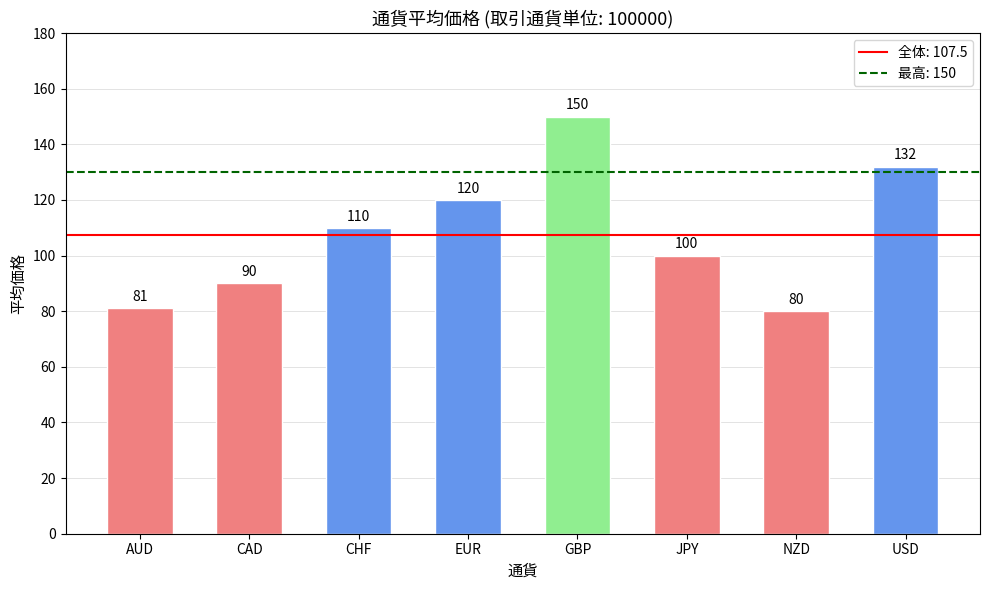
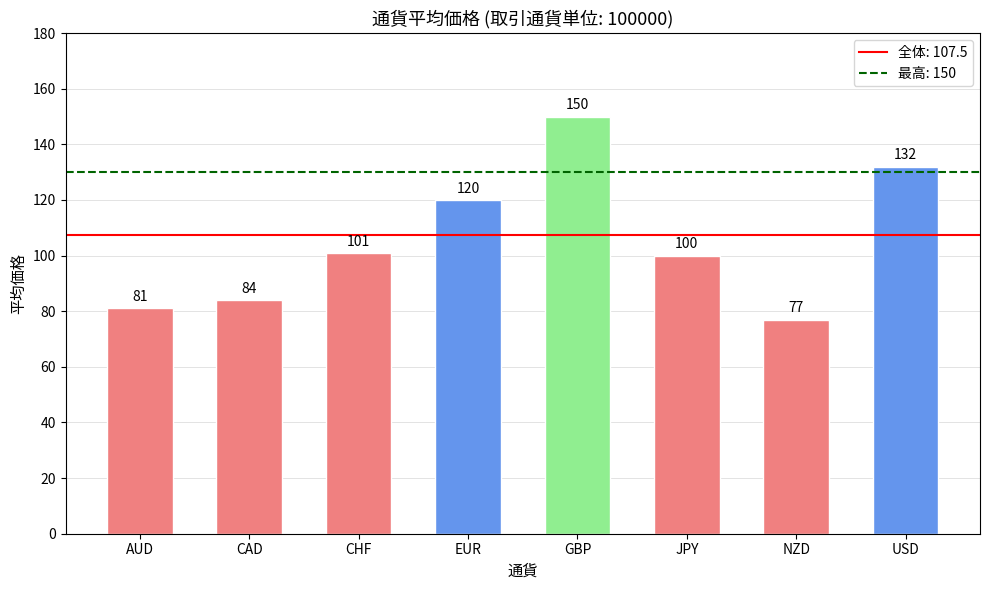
CAD: 90 -> 84
CHF: 110 -> 101
NZD: 80 -> 77
